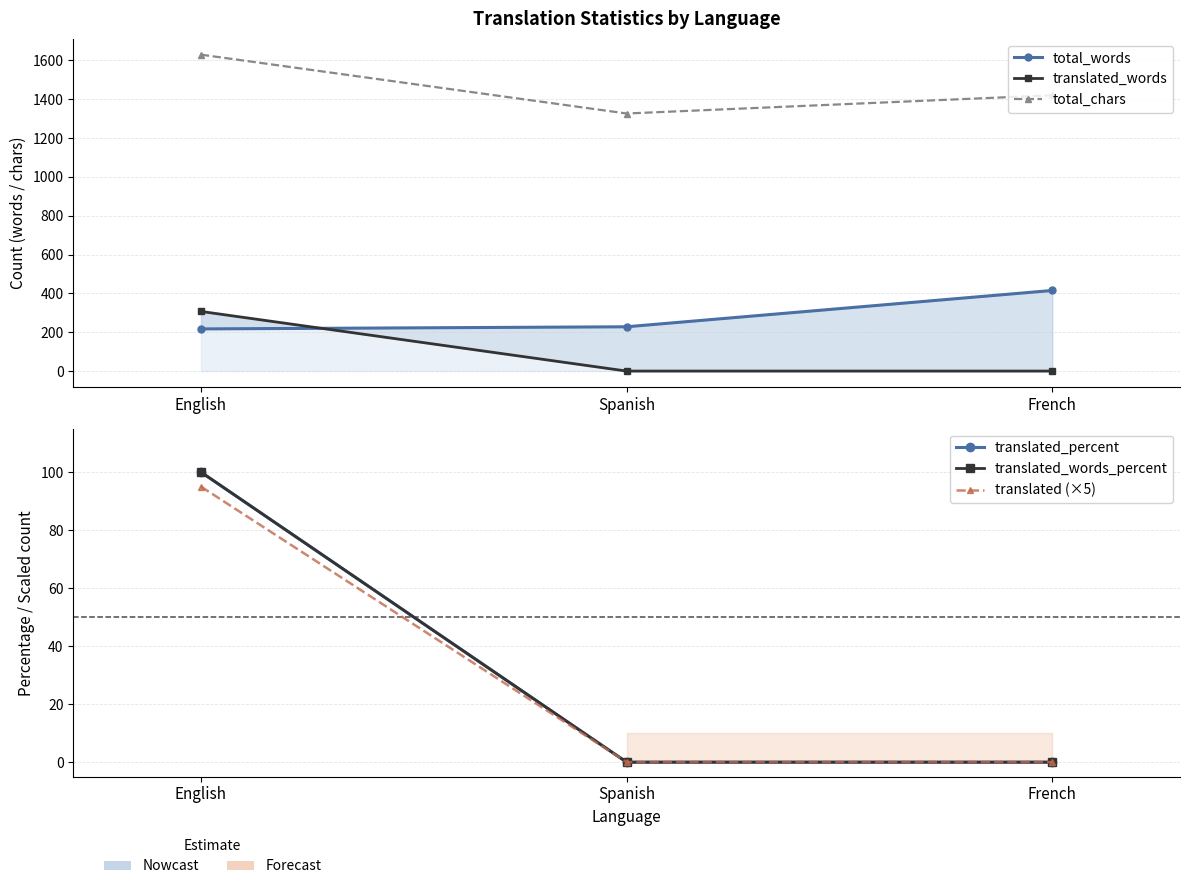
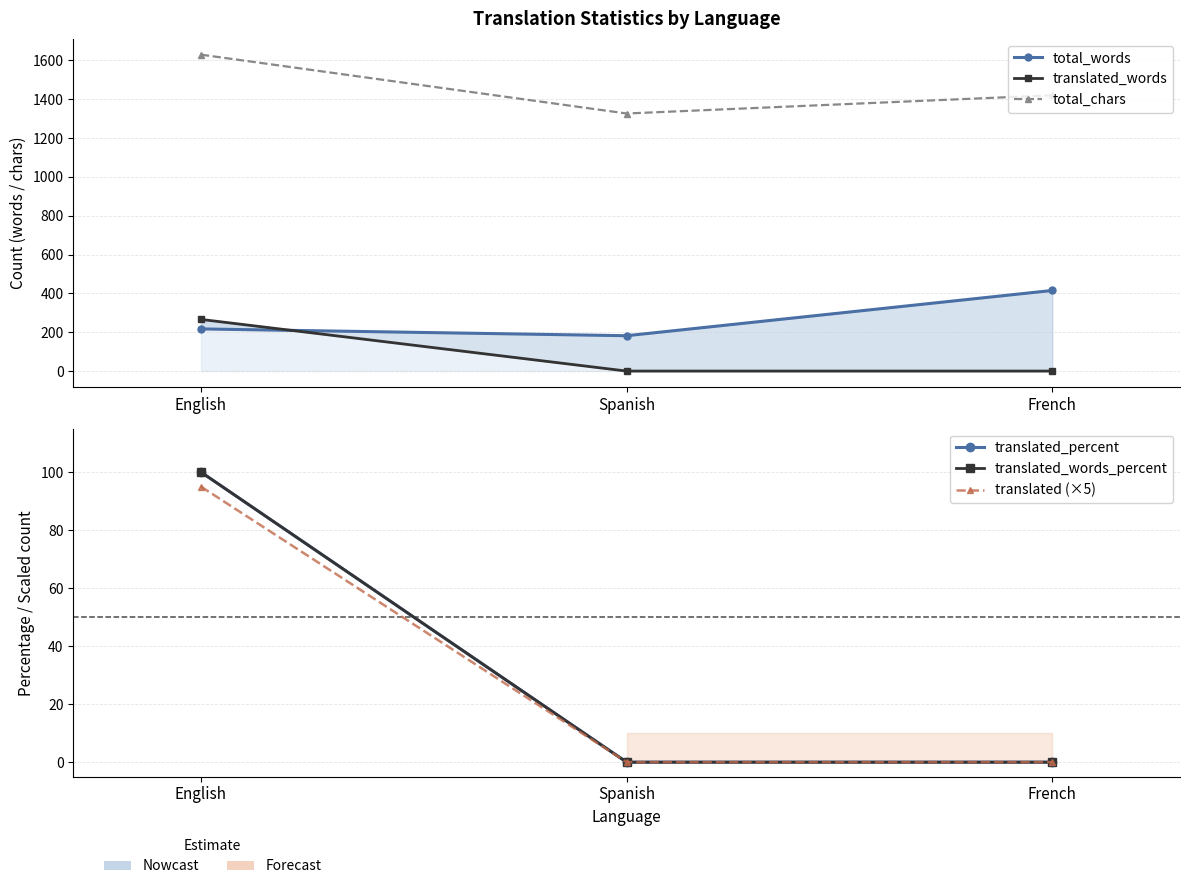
Translation Statistics by Language, translated_words, English: 310 -> 270
Translation Statistics by Language, total_words, Spanish: 230 -> 180
